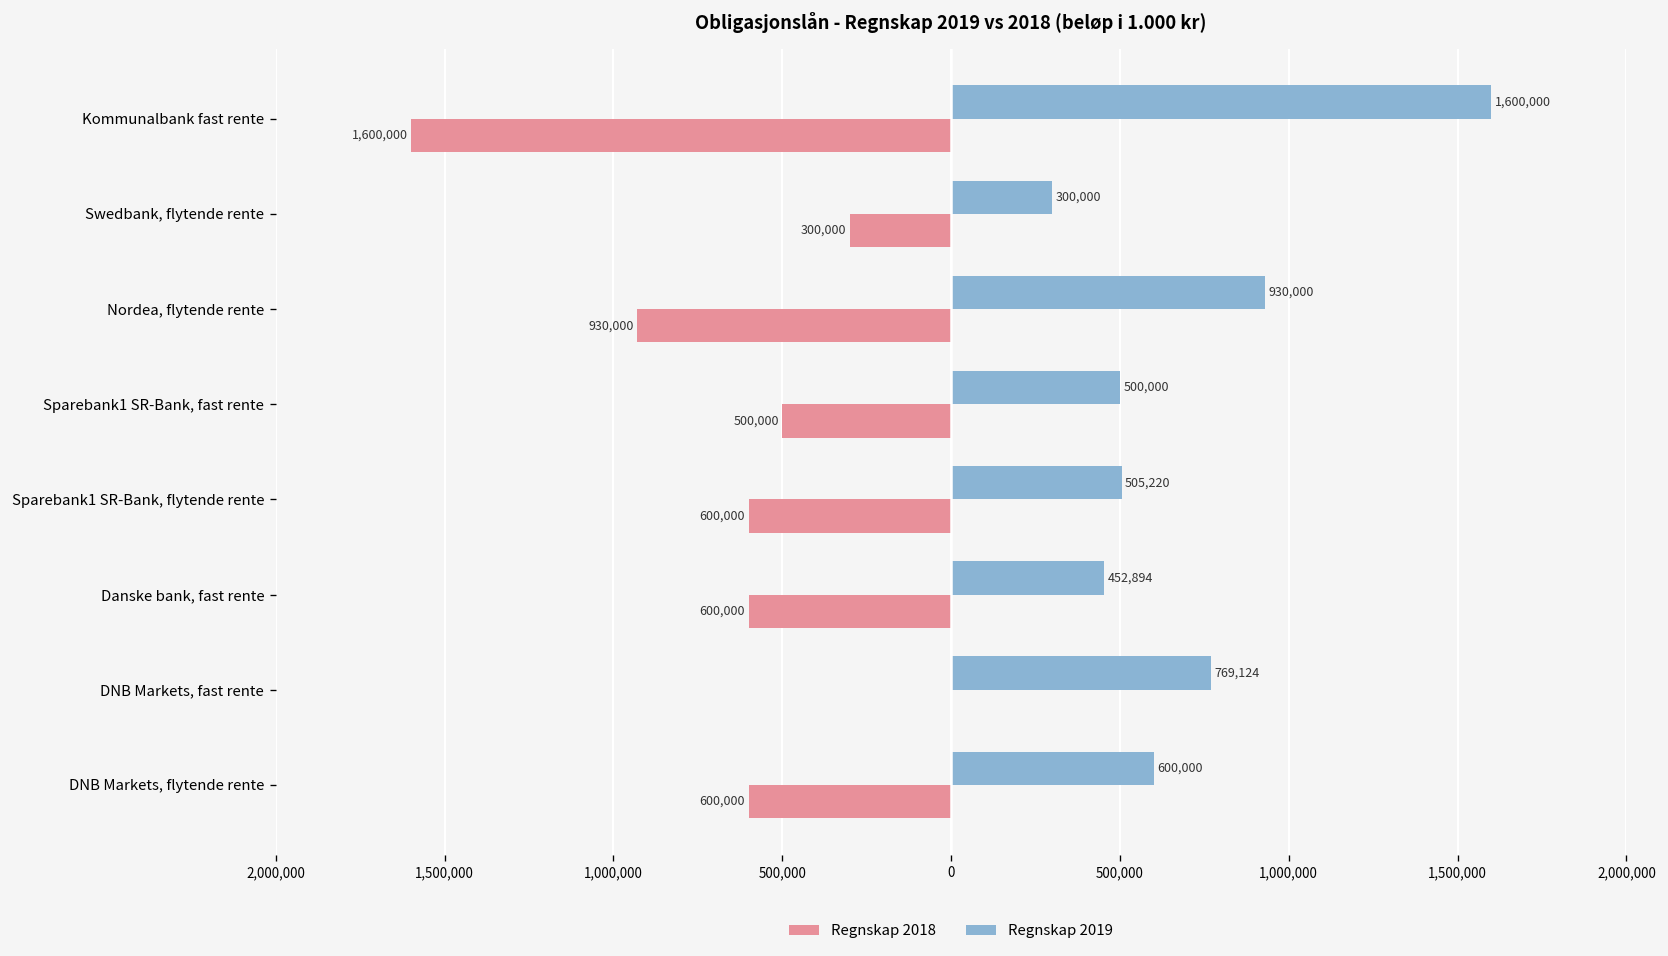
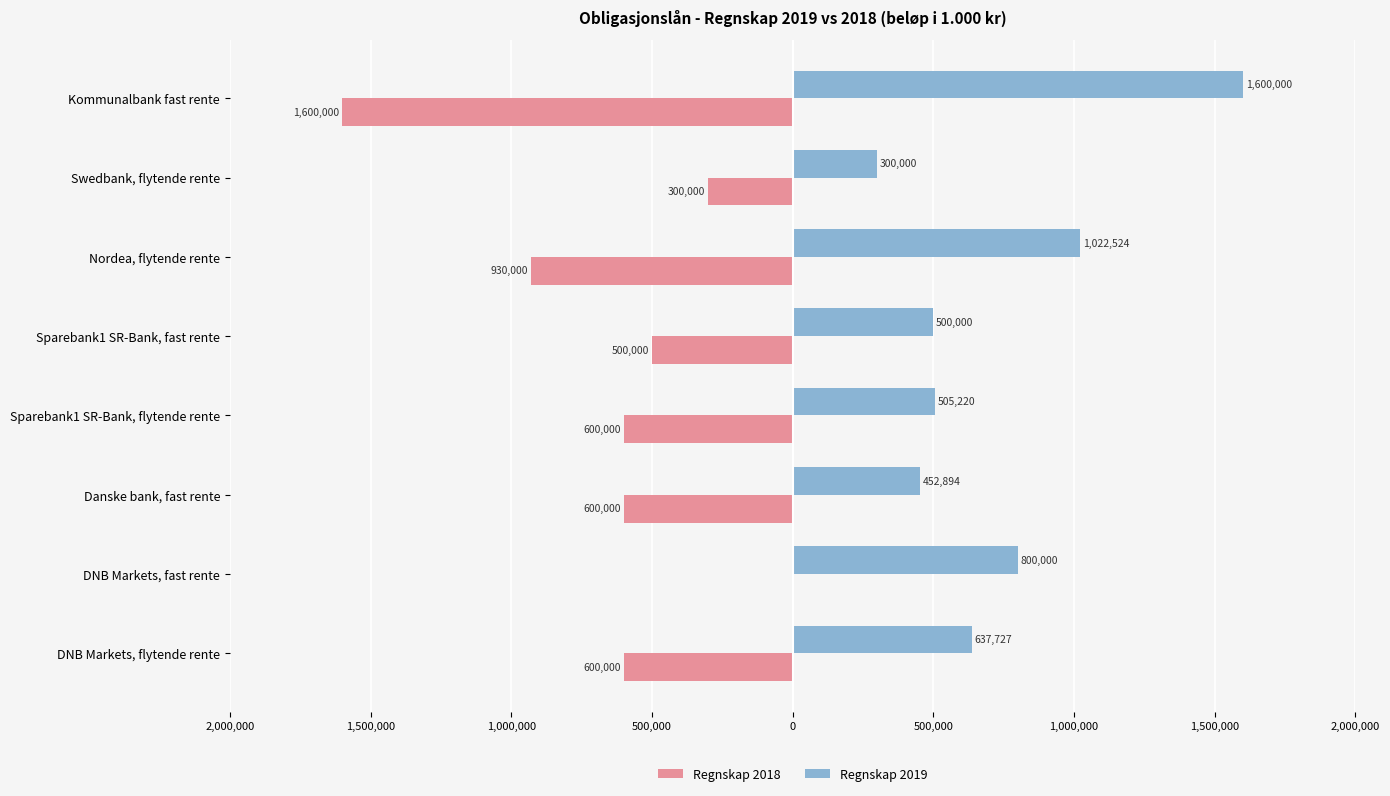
Regnskap 2019, Nordea, flytende rente: 930,000 -> 1,022,524
Regnskap 2019, DNB Markets, fast rente: 769,124 -> 800,000
Regnskap 2019, DNB Markets, flytende rente: 600,000 -> 637,727
